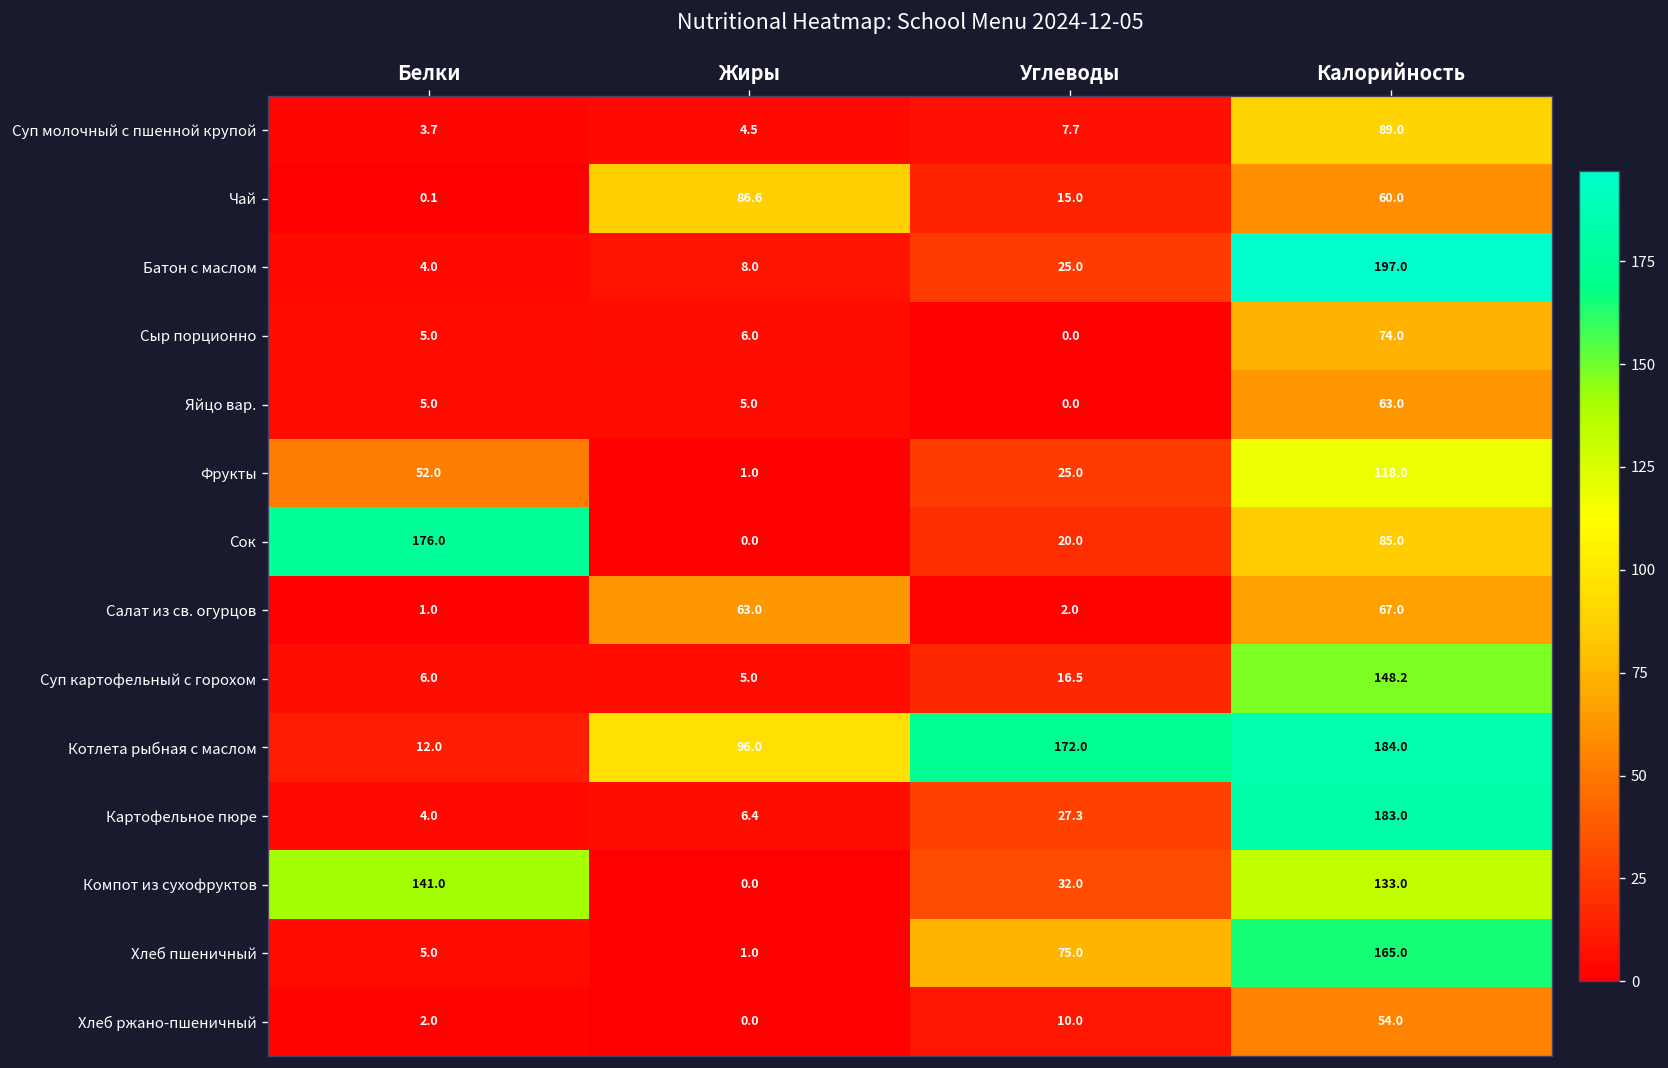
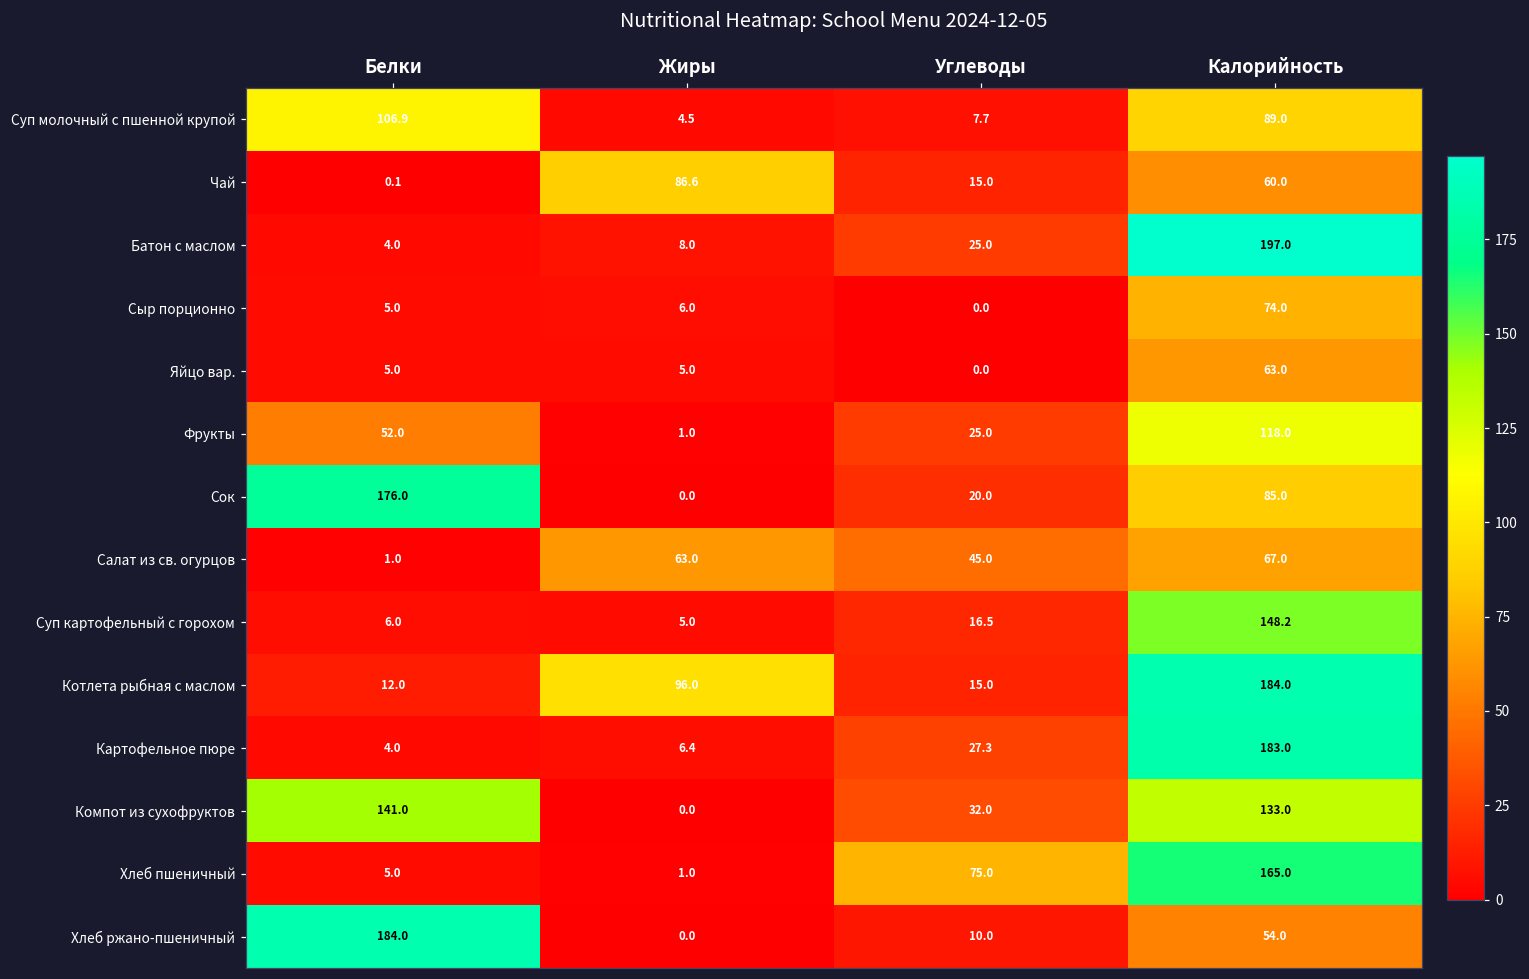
Суп молочный с пшенной крупой, Белки: 3.7 -> 106.9
Салат из св. огурцов, Углеводы: 2.0 -> 45.0
Котлета рыбная с маслом, Углеводы: 172.0 -> 15.0
Хлеб ржано-пшеничный, Белки: 2.0 -> 184.0
